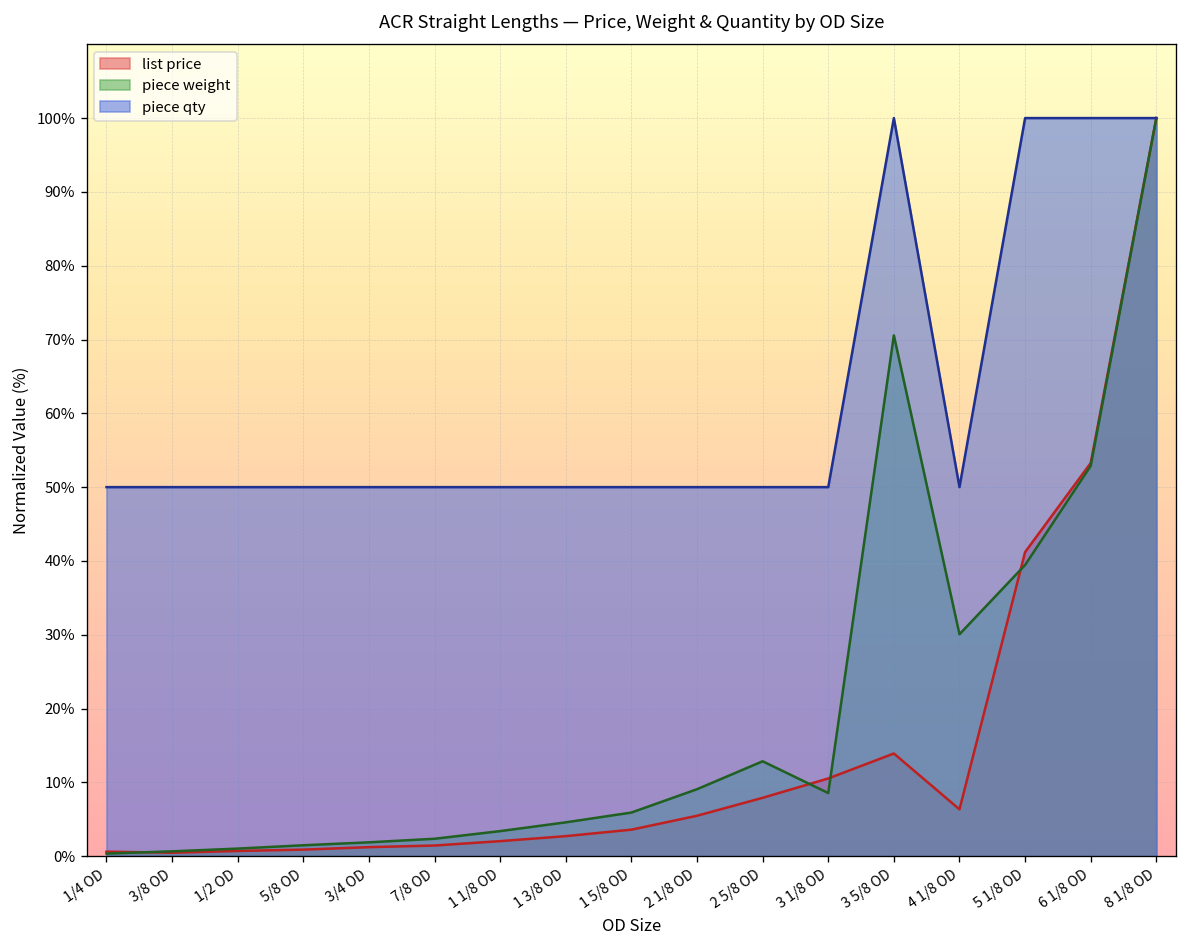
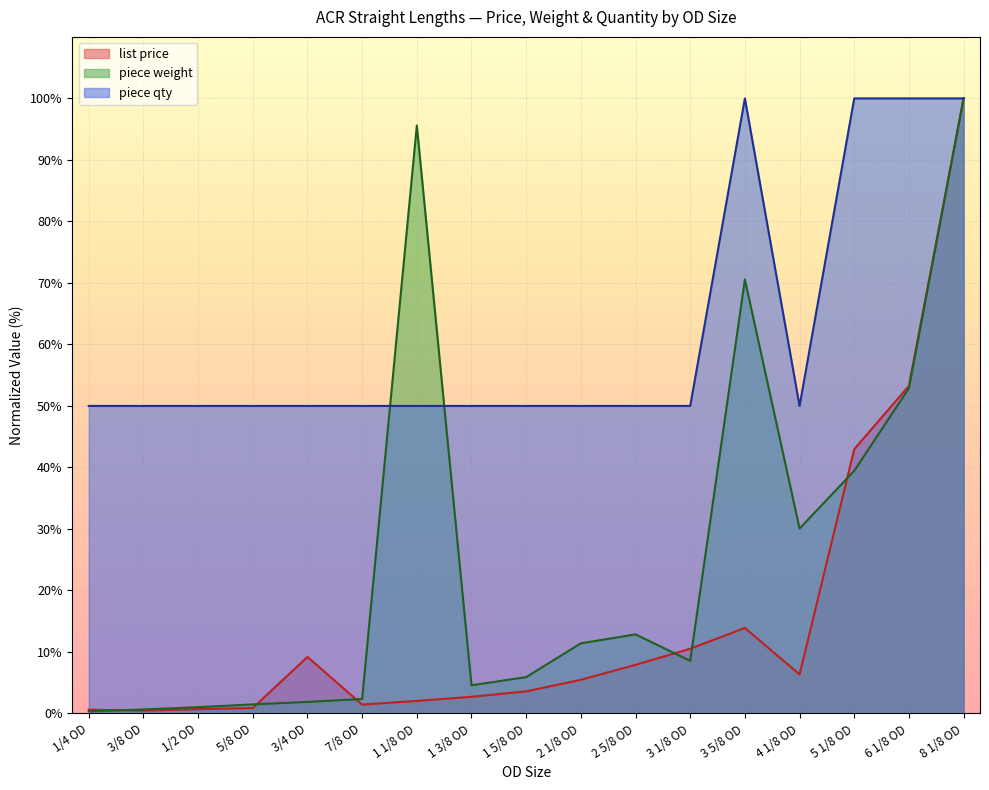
list price, 3/4 OD: 1% -> 9%
piece weight, 1 1/8 OD: 3% -> 96%
piece weight, 2 1/8 OD: 9% -> 11%
list price, 5 1/8 OD: 41% -> 43%
